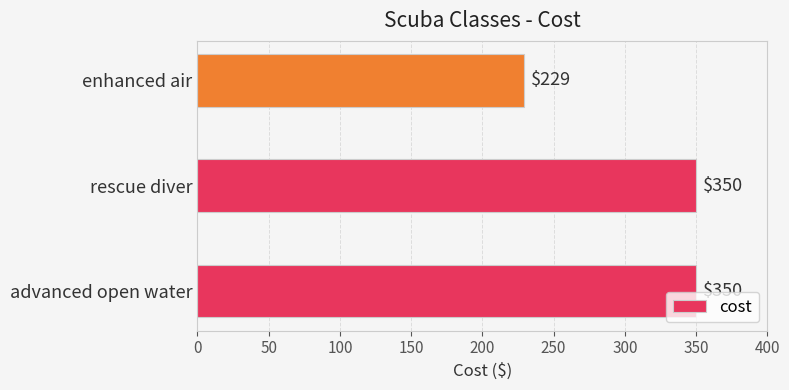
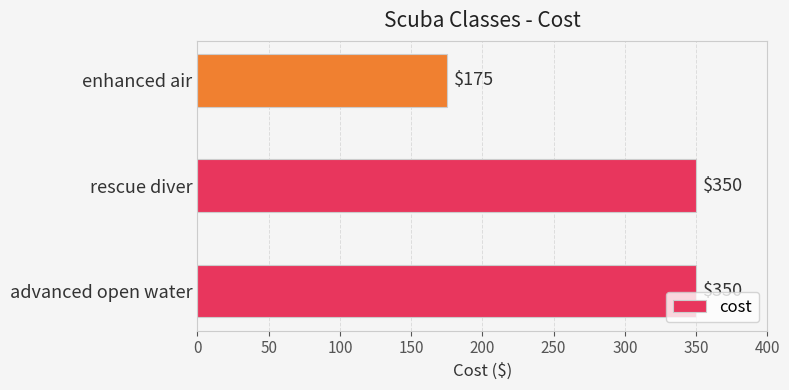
enhanced air: $229 -> $175
